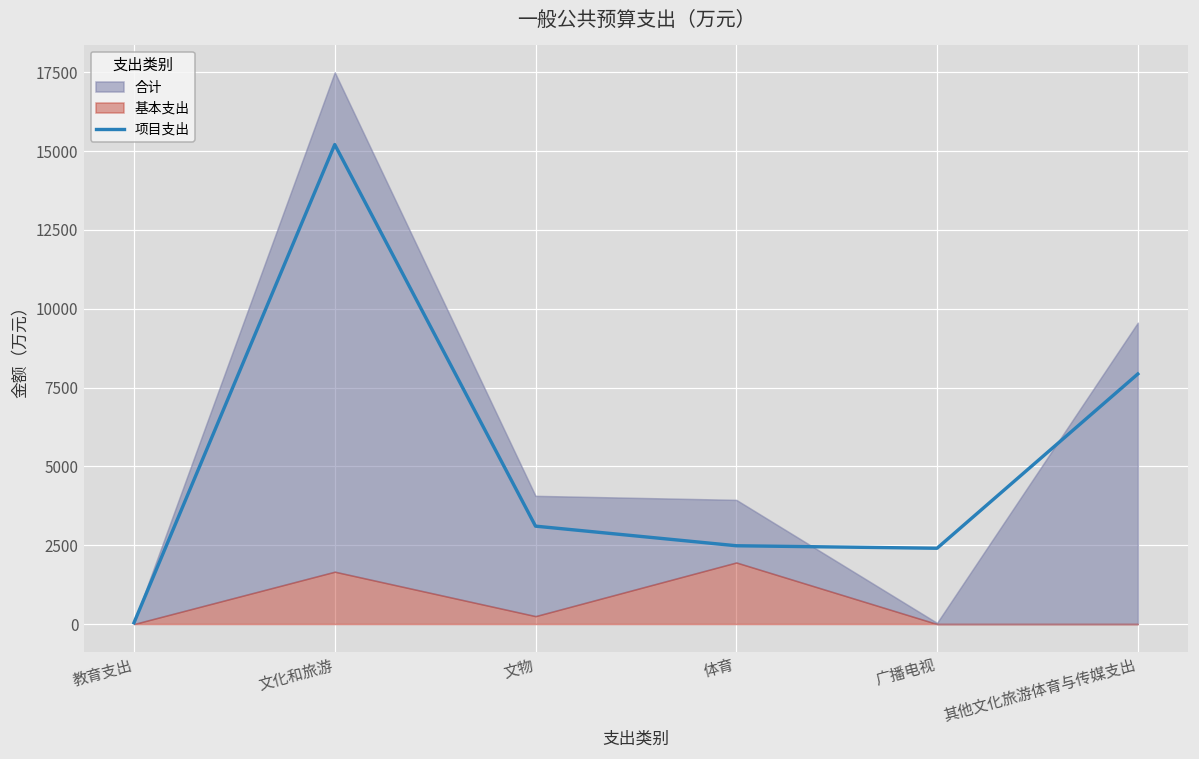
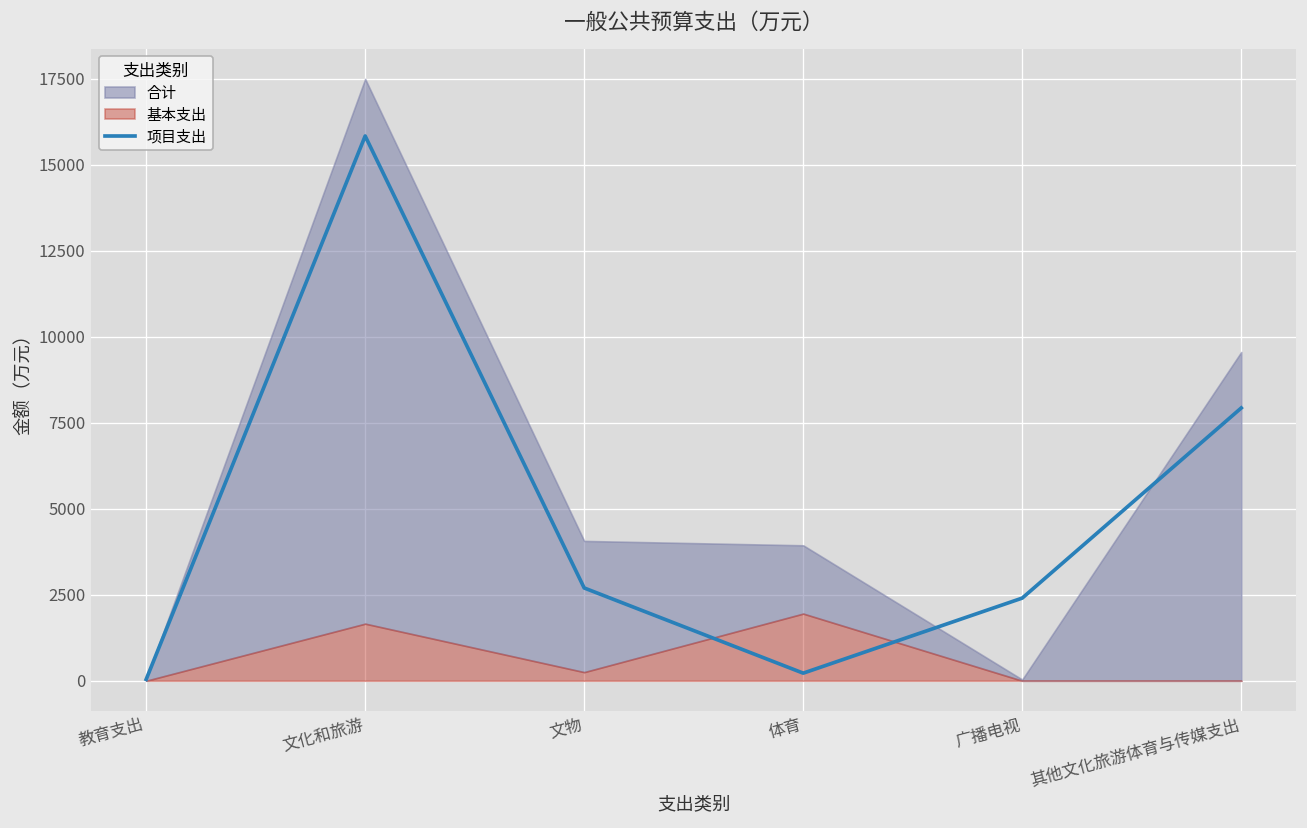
项目支出, 文化和旅游: 15200 -> 15800
项目支出, 文物: 3100 -> 2700
项目支出, 体育: 2500 -> 200
